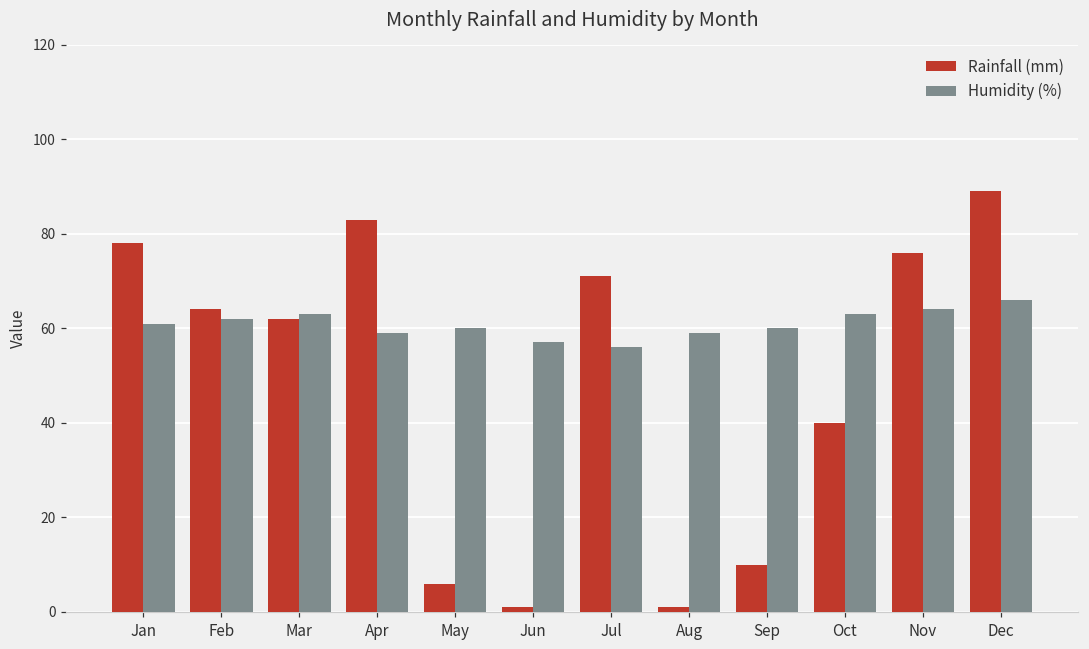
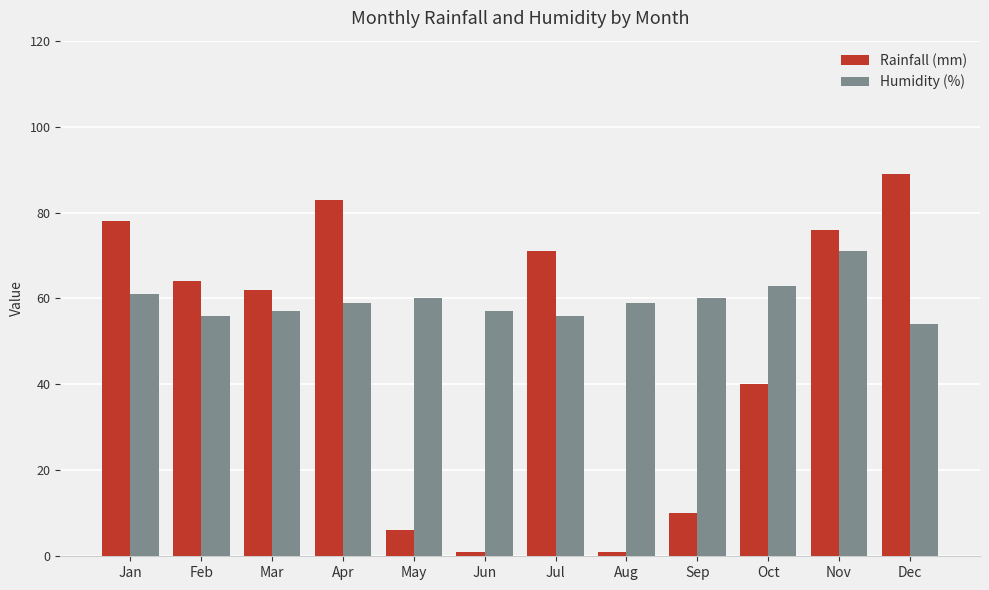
Humidity (%), Feb: 62 -> 56
Humidity (%), Mar: 63 -> 57
Humidity (%), Nov: 64 -> 71
Humidity (%), Dec: 66 -> 54
